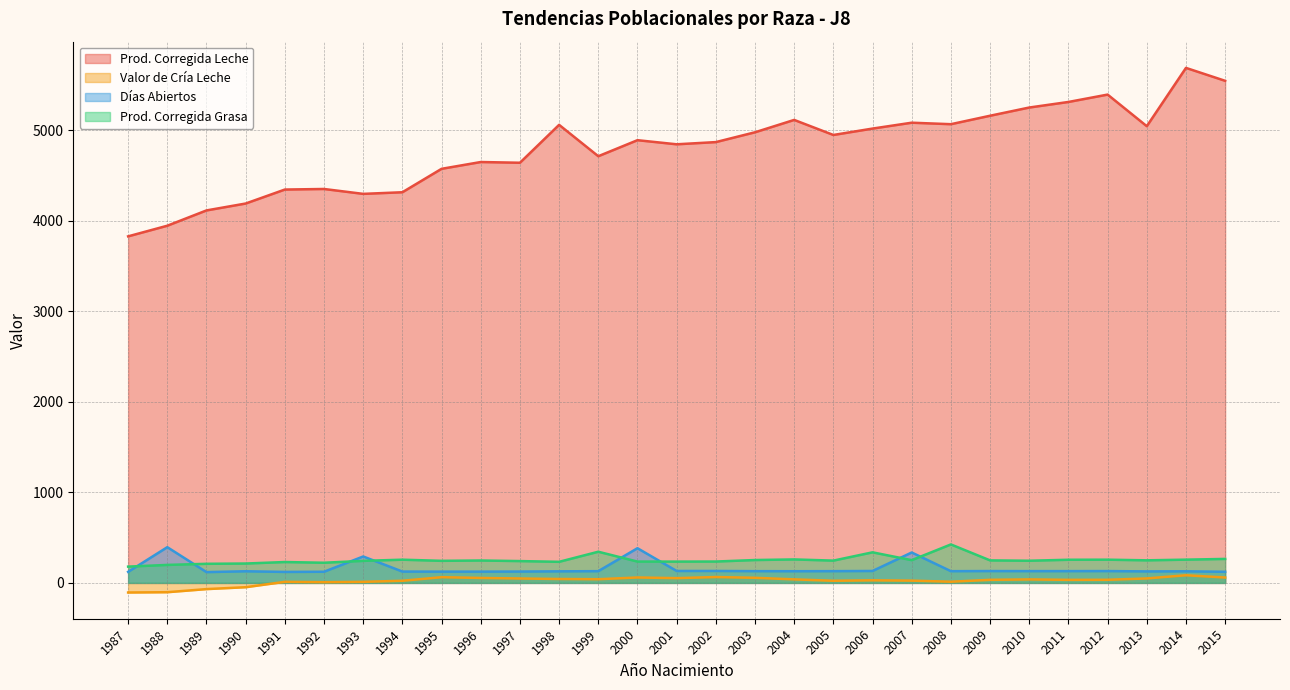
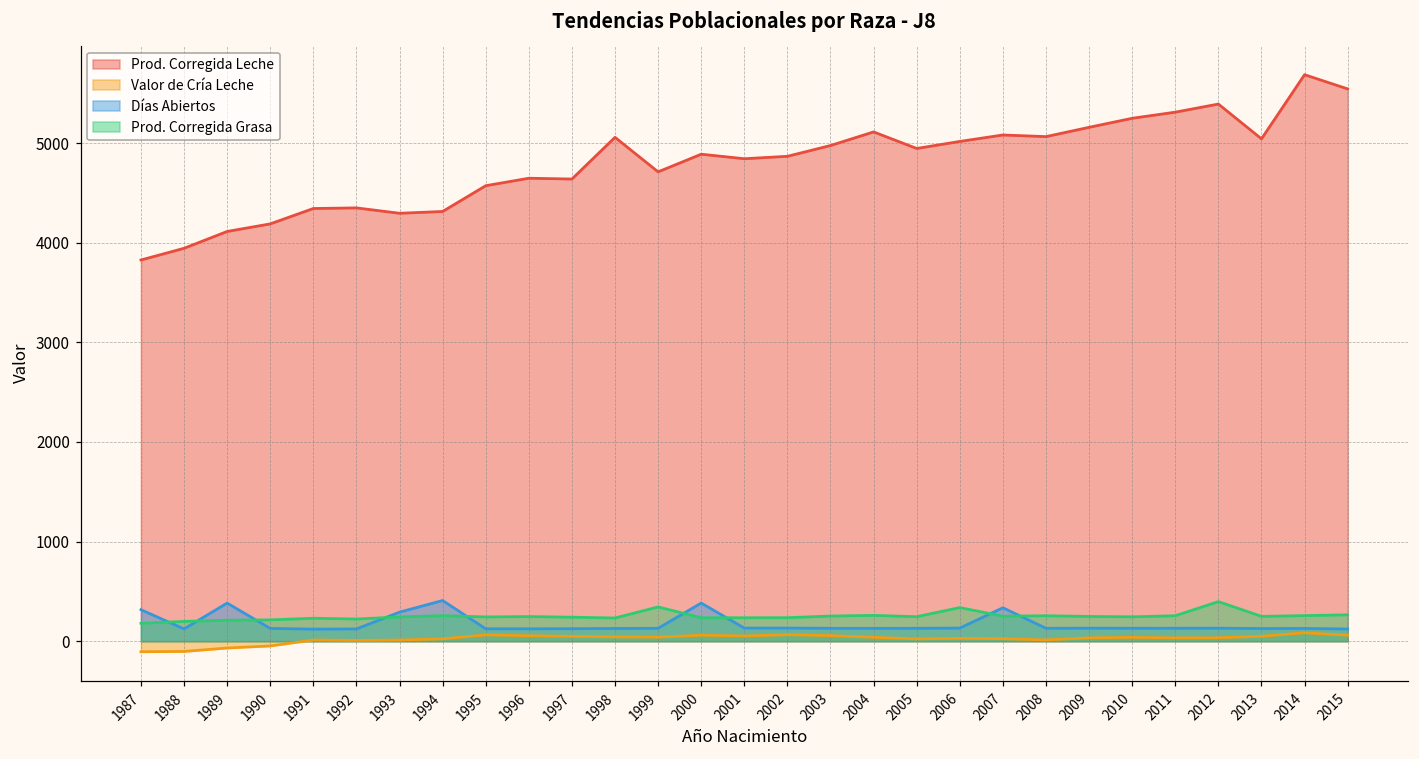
Días Abiertos, 1987: 100 -> 300
Días Abiertos, 1988: 400 -> 100
Días Abiertos, 1989: 100 -> 400
Días Abiertos, 1994: 100 -> 400
Prod. Corregida Grasa, 2008: 400 -> 300
Prod. Corregida Grasa, 2012: 300 -> 400
